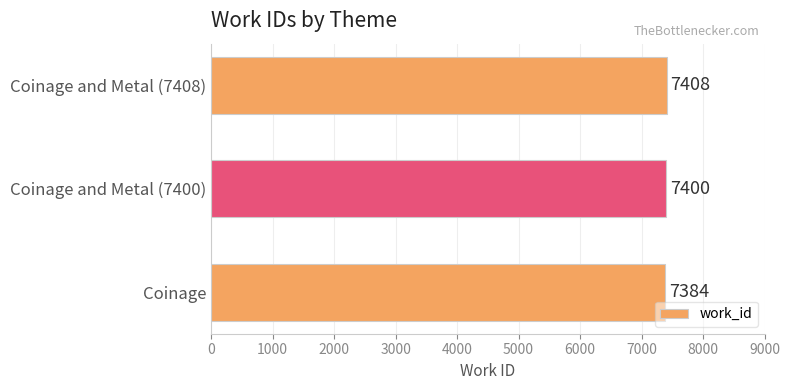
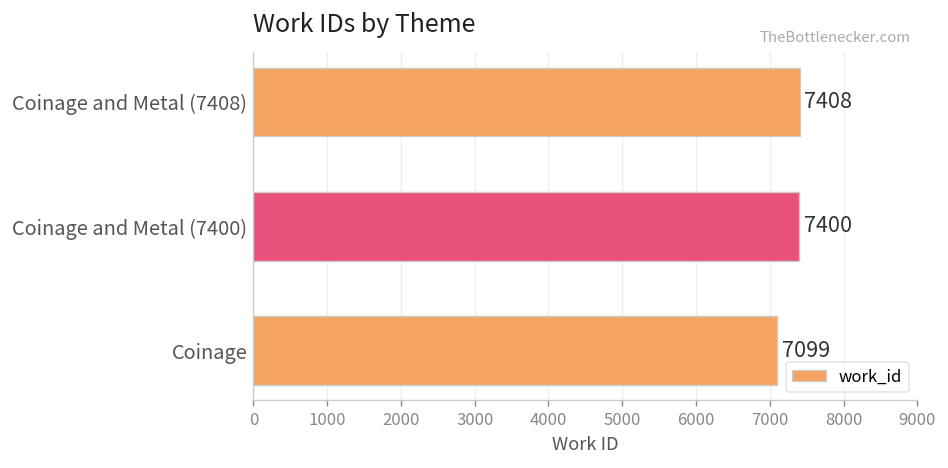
Coinage: 7384 -> 7099
